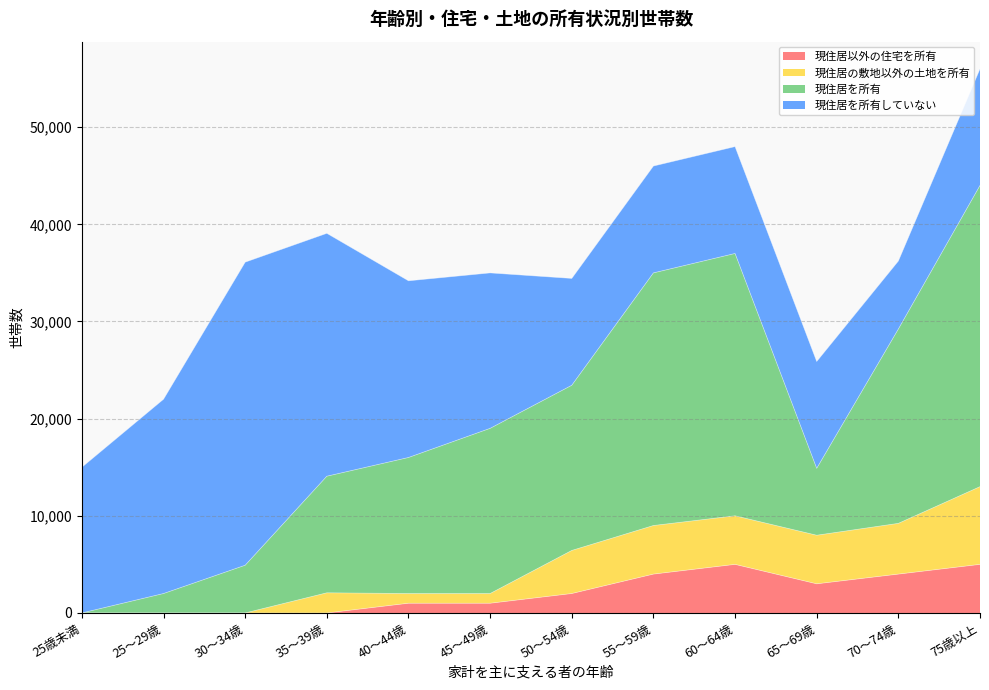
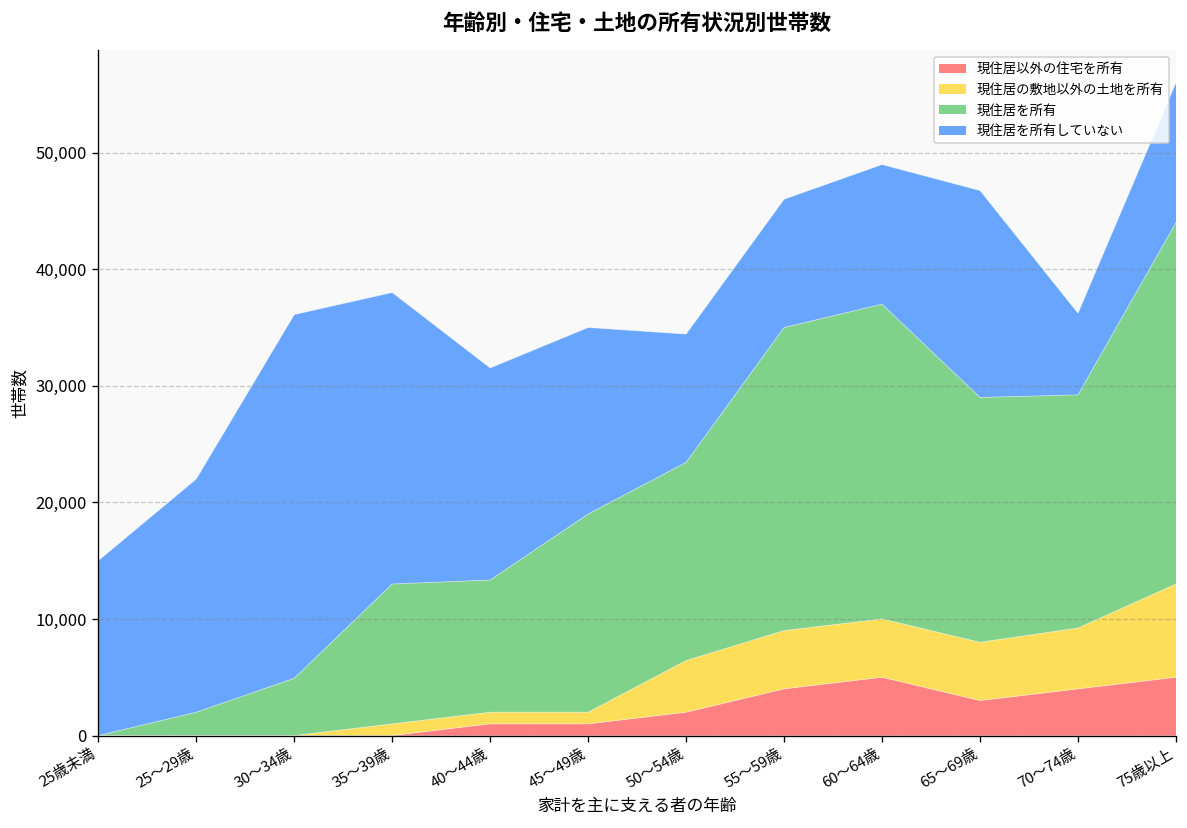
現住居の敷地以外の土地を所有, 35～39歳: 2,000 -> 1,000
現住居を所有, 40～44歳: 14,000 -> 11,000
現住居を所有していない, 60～64歳: 11,000 -> 12,000
現住居を所有, 65～69歳: 7,000 -> 21,000
現住居を所有していない, 65～69歳: 11,000 -> 18,000
